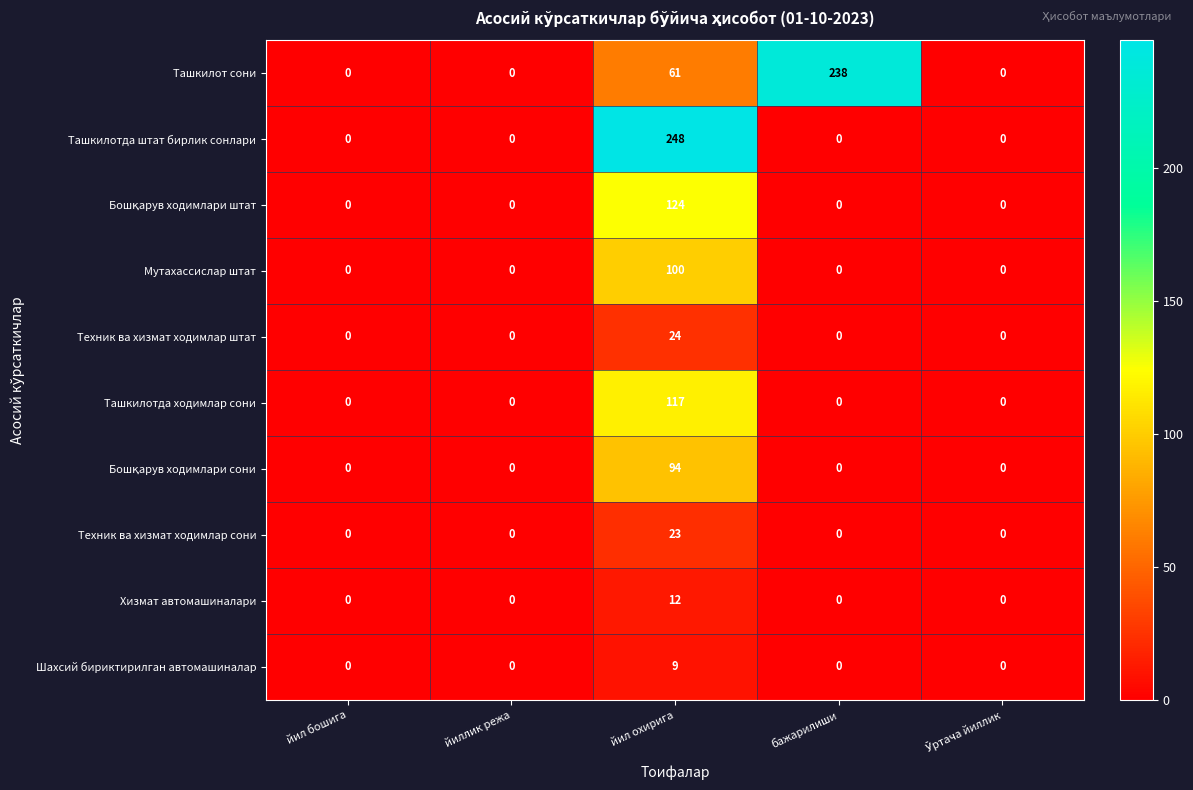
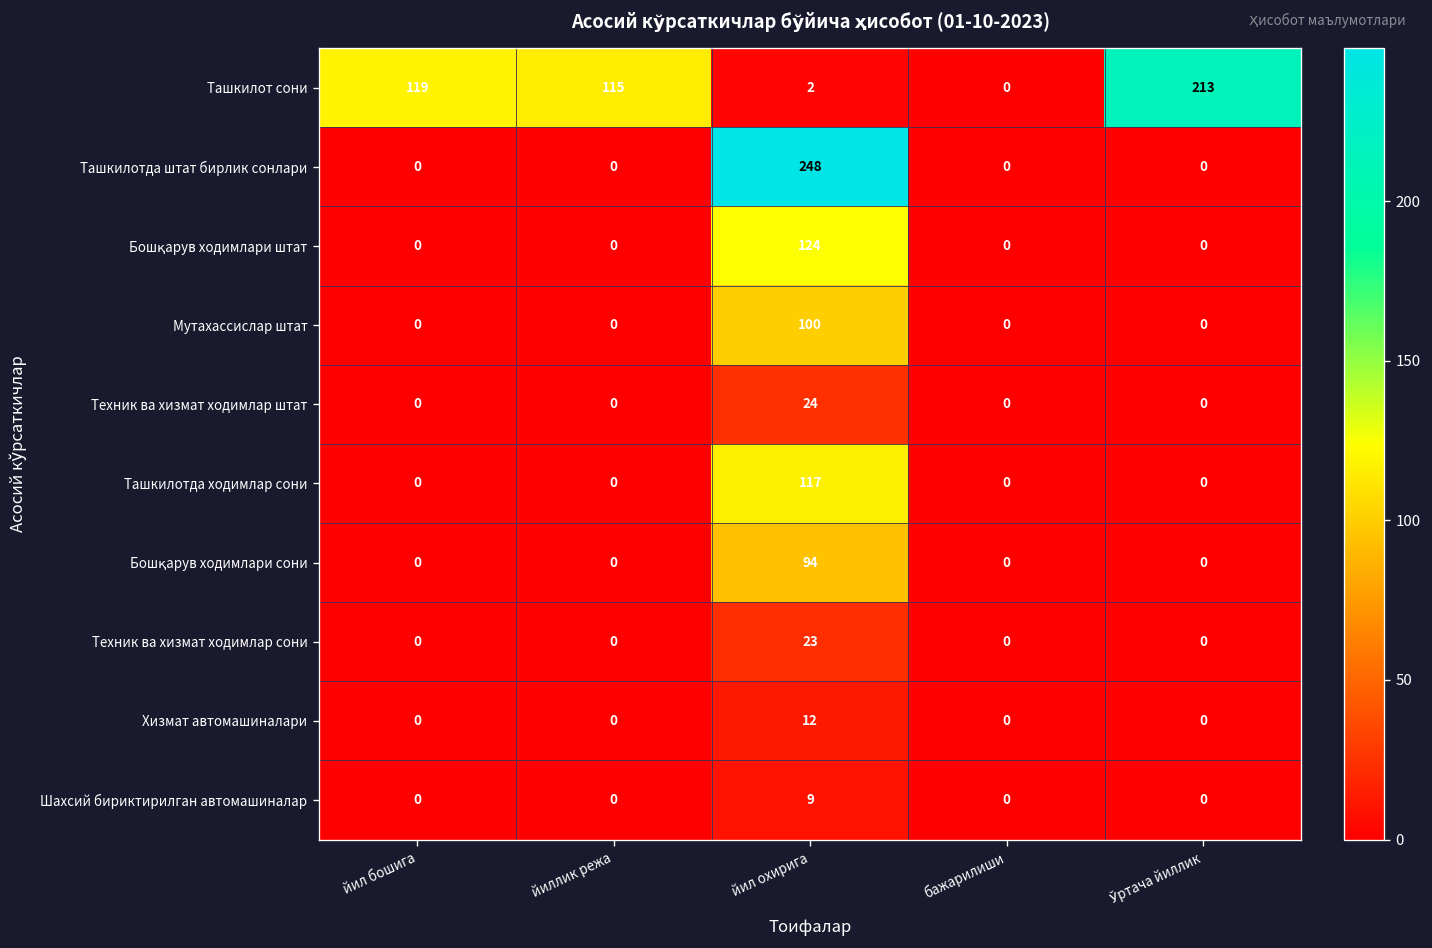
Ташкилот сони, йил бошига: 0 -> 119
Ташкилот сони, йиллик режа: 0 -> 115
Ташкилот сони, йил охирига: 61 -> 2
Ташкилот сони, бажарилиши: 238 -> 0
Ташкилот сони, Ўртача йиллик: 0 -> 213
